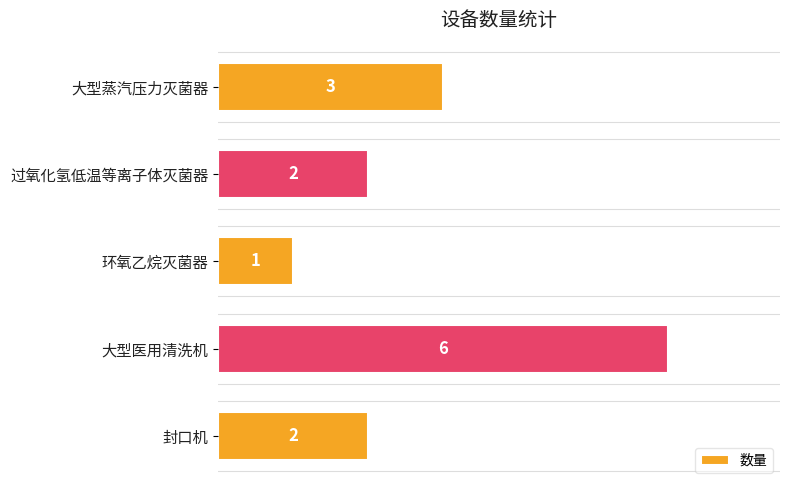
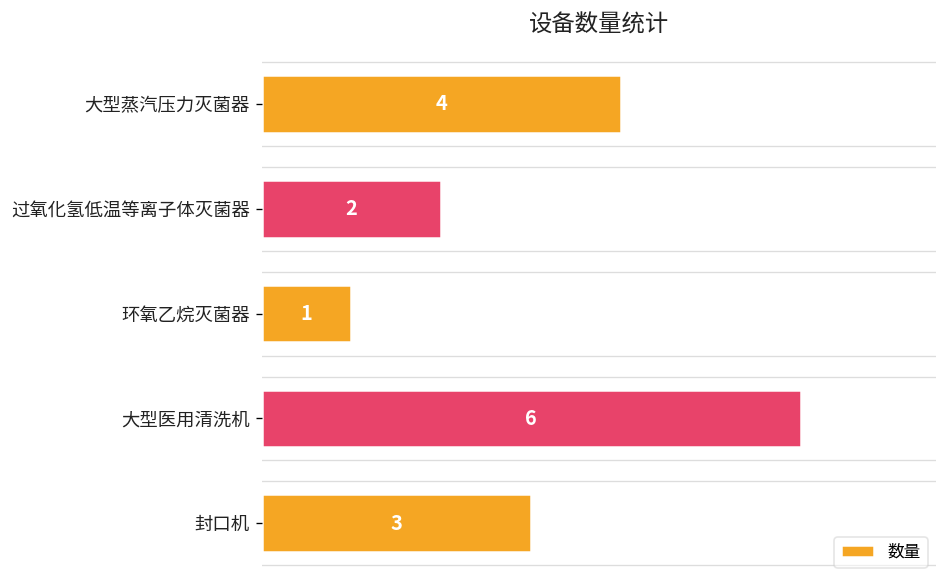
大型蒸汽压力灭菌器: 3 -> 4
封口机: 2 -> 3
